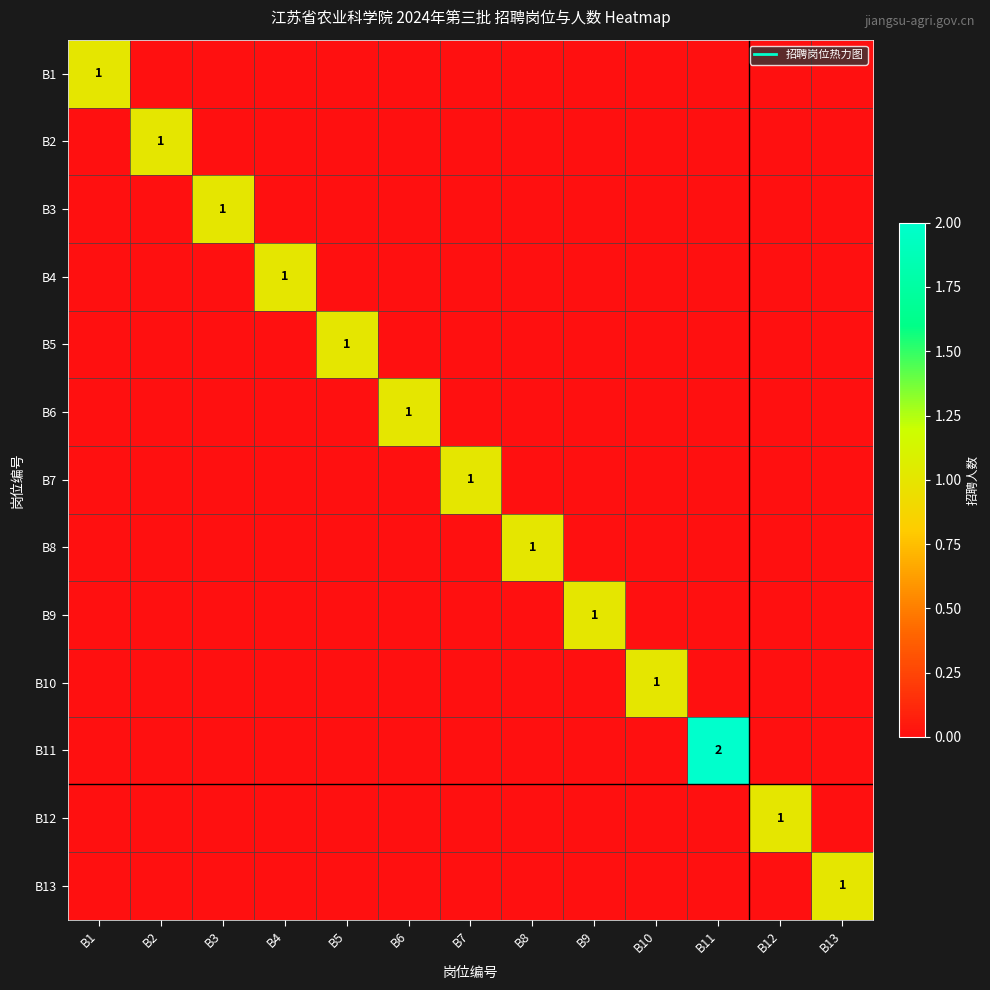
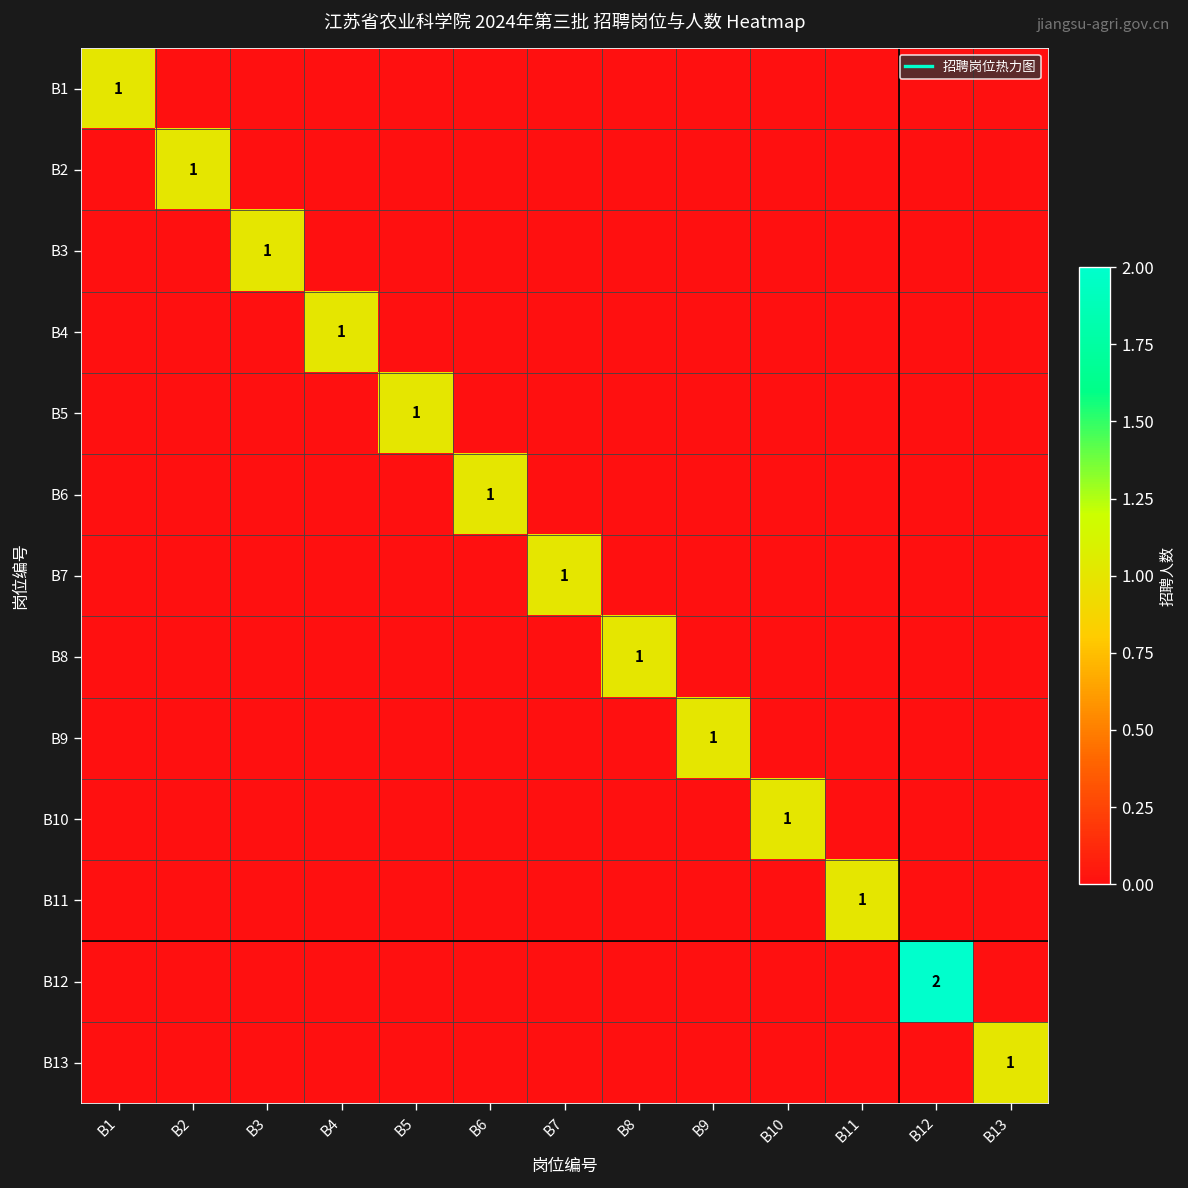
B11, B11: 2 -> 1
B12, B12: 1 -> 2
